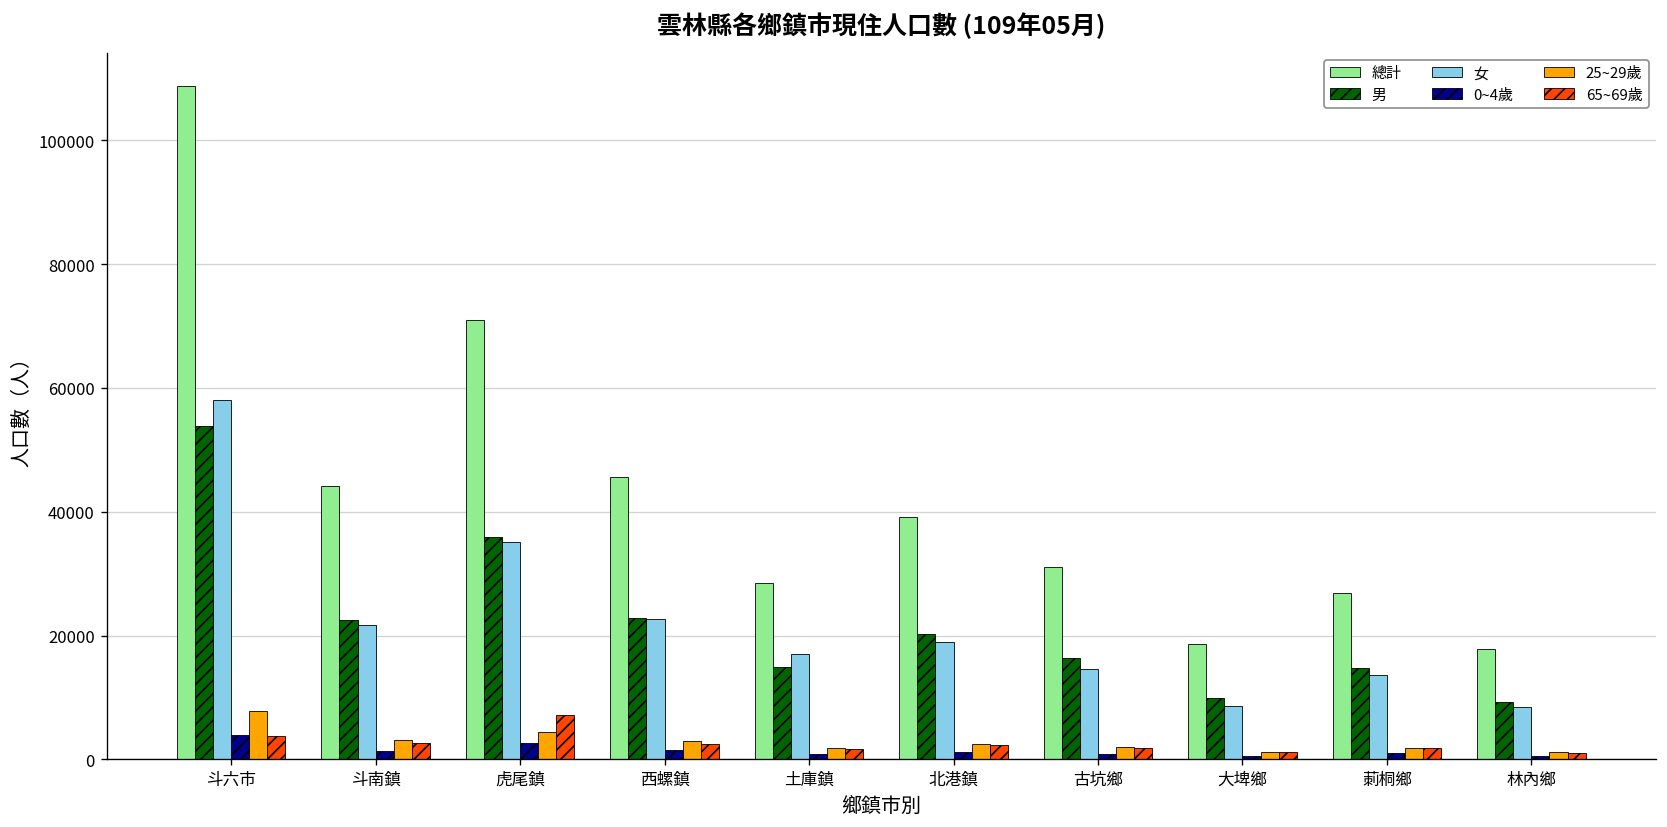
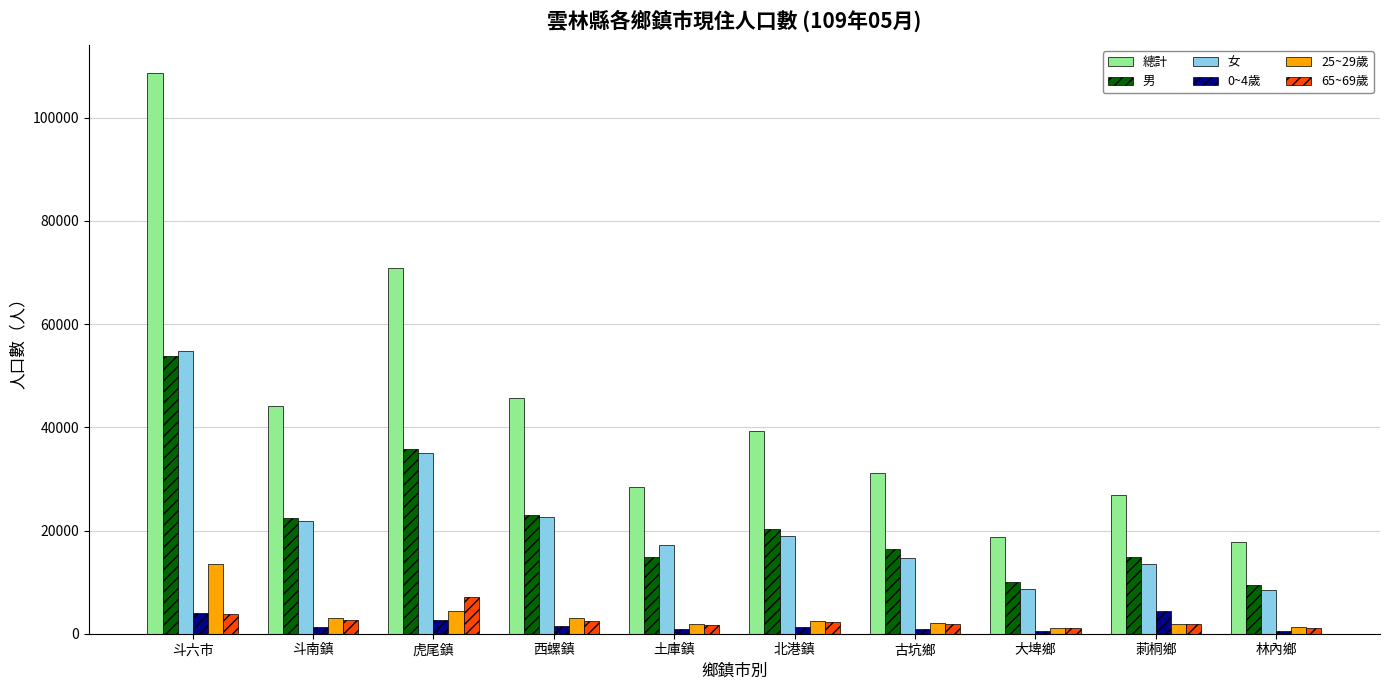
女, 斗六市: 58000 -> 55000
25~29歲, 斗六市: 8000 -> 13000
0~4歲, 莿桐鄉: 1000 -> 4000
